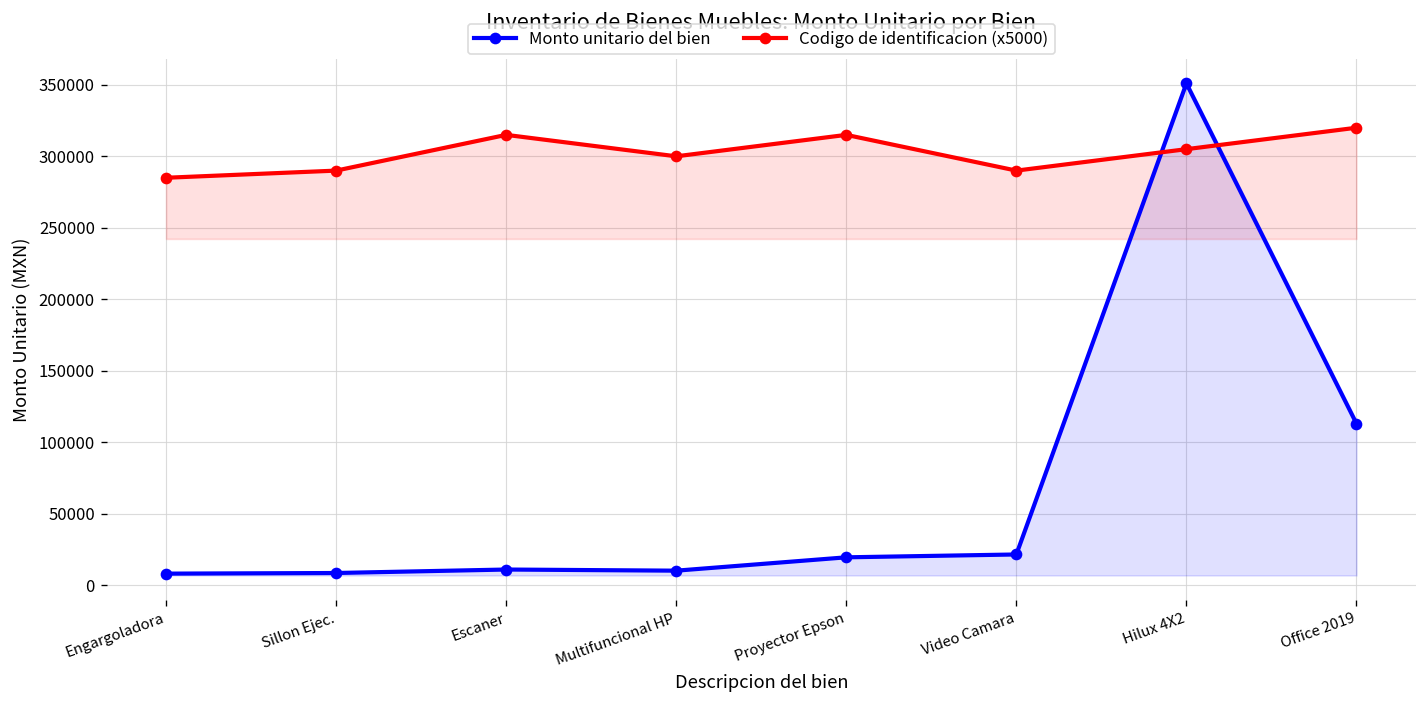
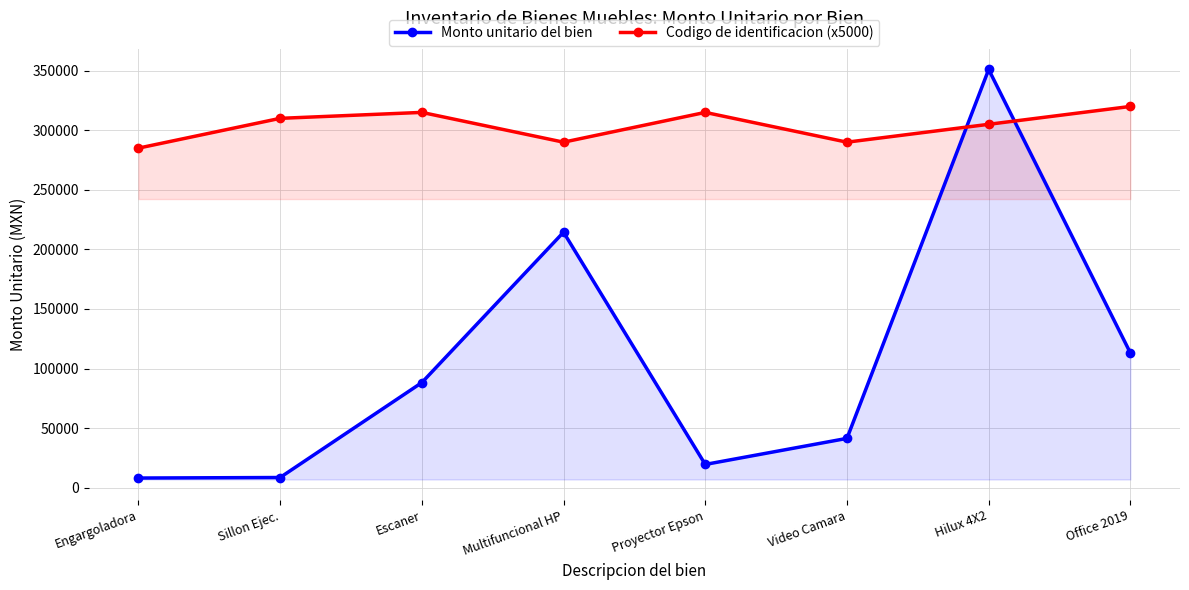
Codigo de identificacion (x5000), Sillon Ejec.: 290000 -> 310000
Monto unitario del bien, Escaner: 11000 -> 88000
Monto unitario del bien, Multifuncional HP: 10000 -> 214000
Codigo de identificacion (x5000), Multifuncional HP: 300000 -> 290000
Monto unitario del bien, Video Camara: 22000 -> 41000
